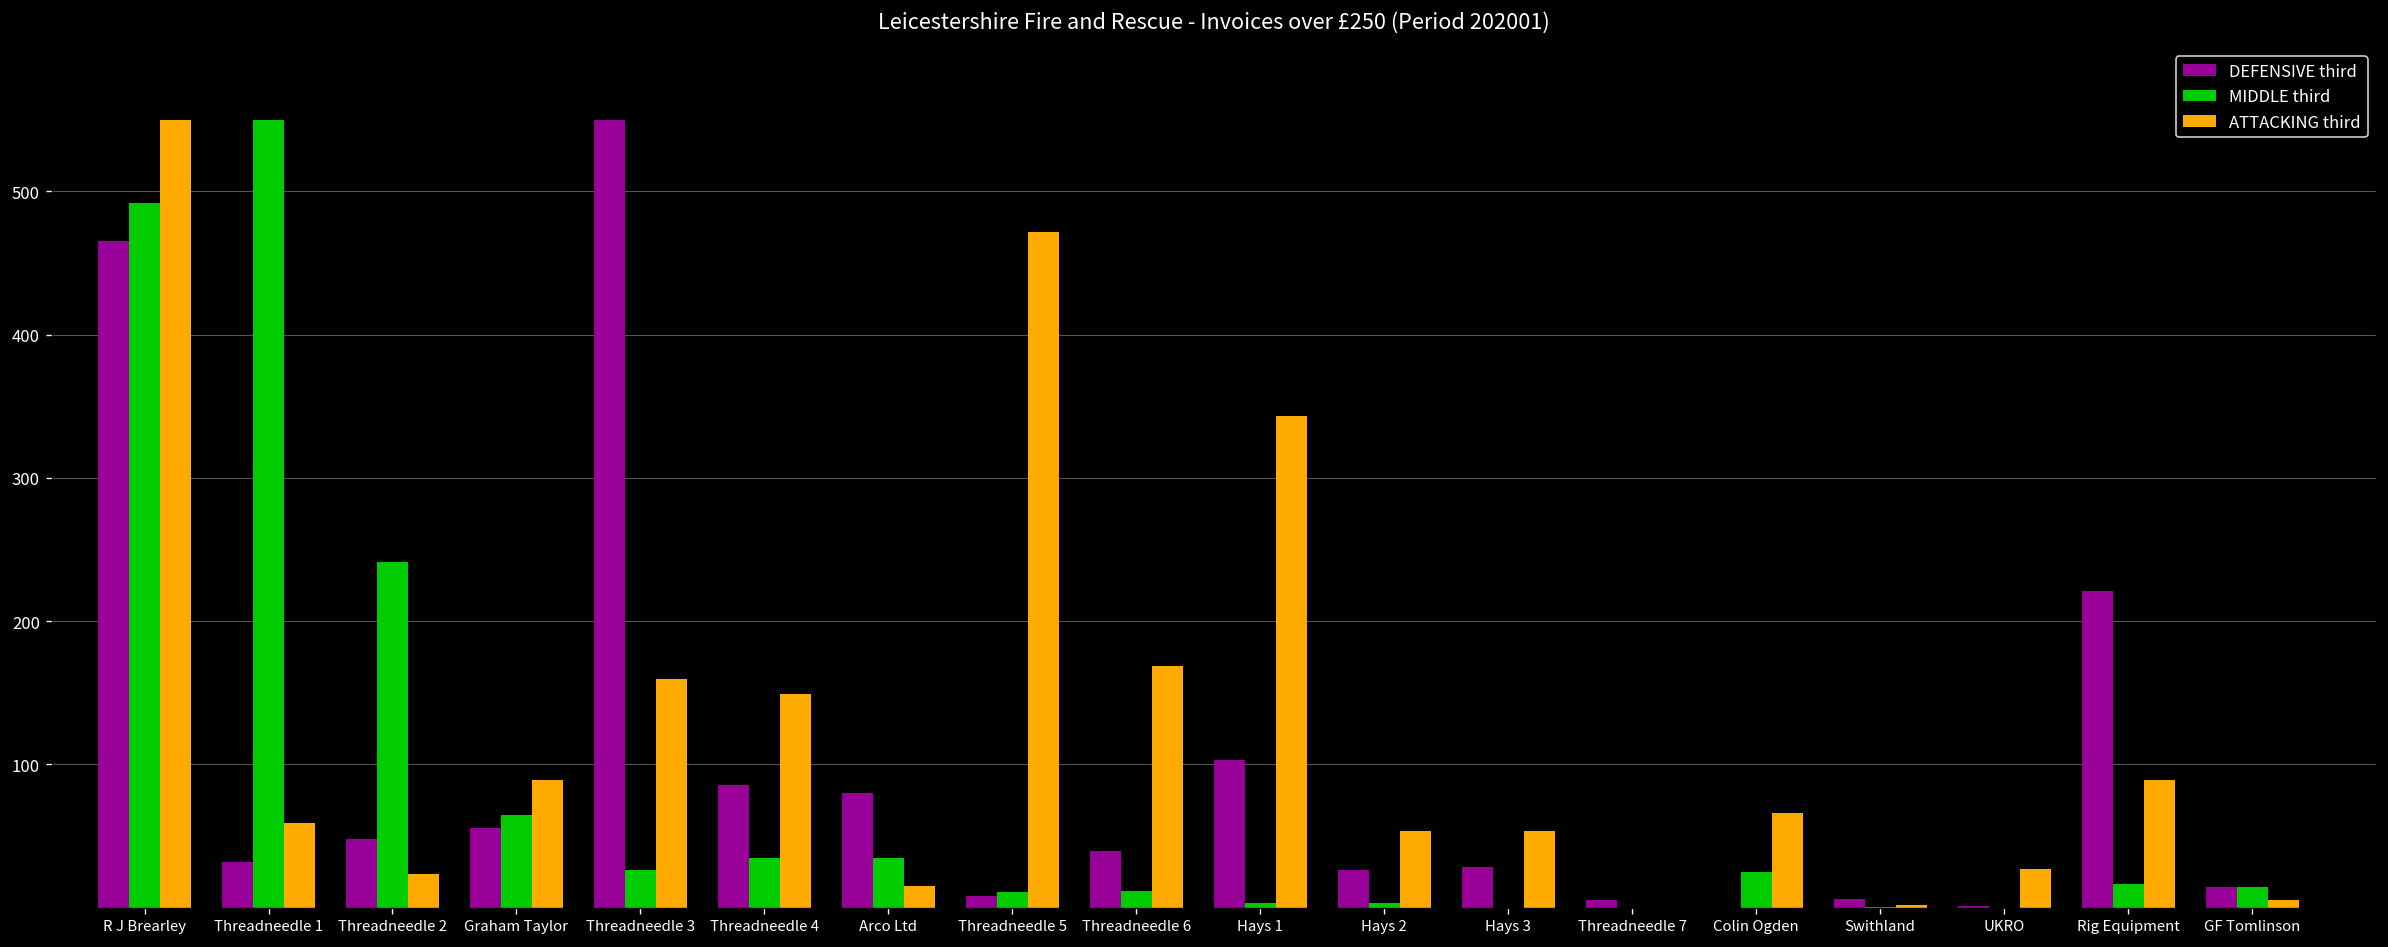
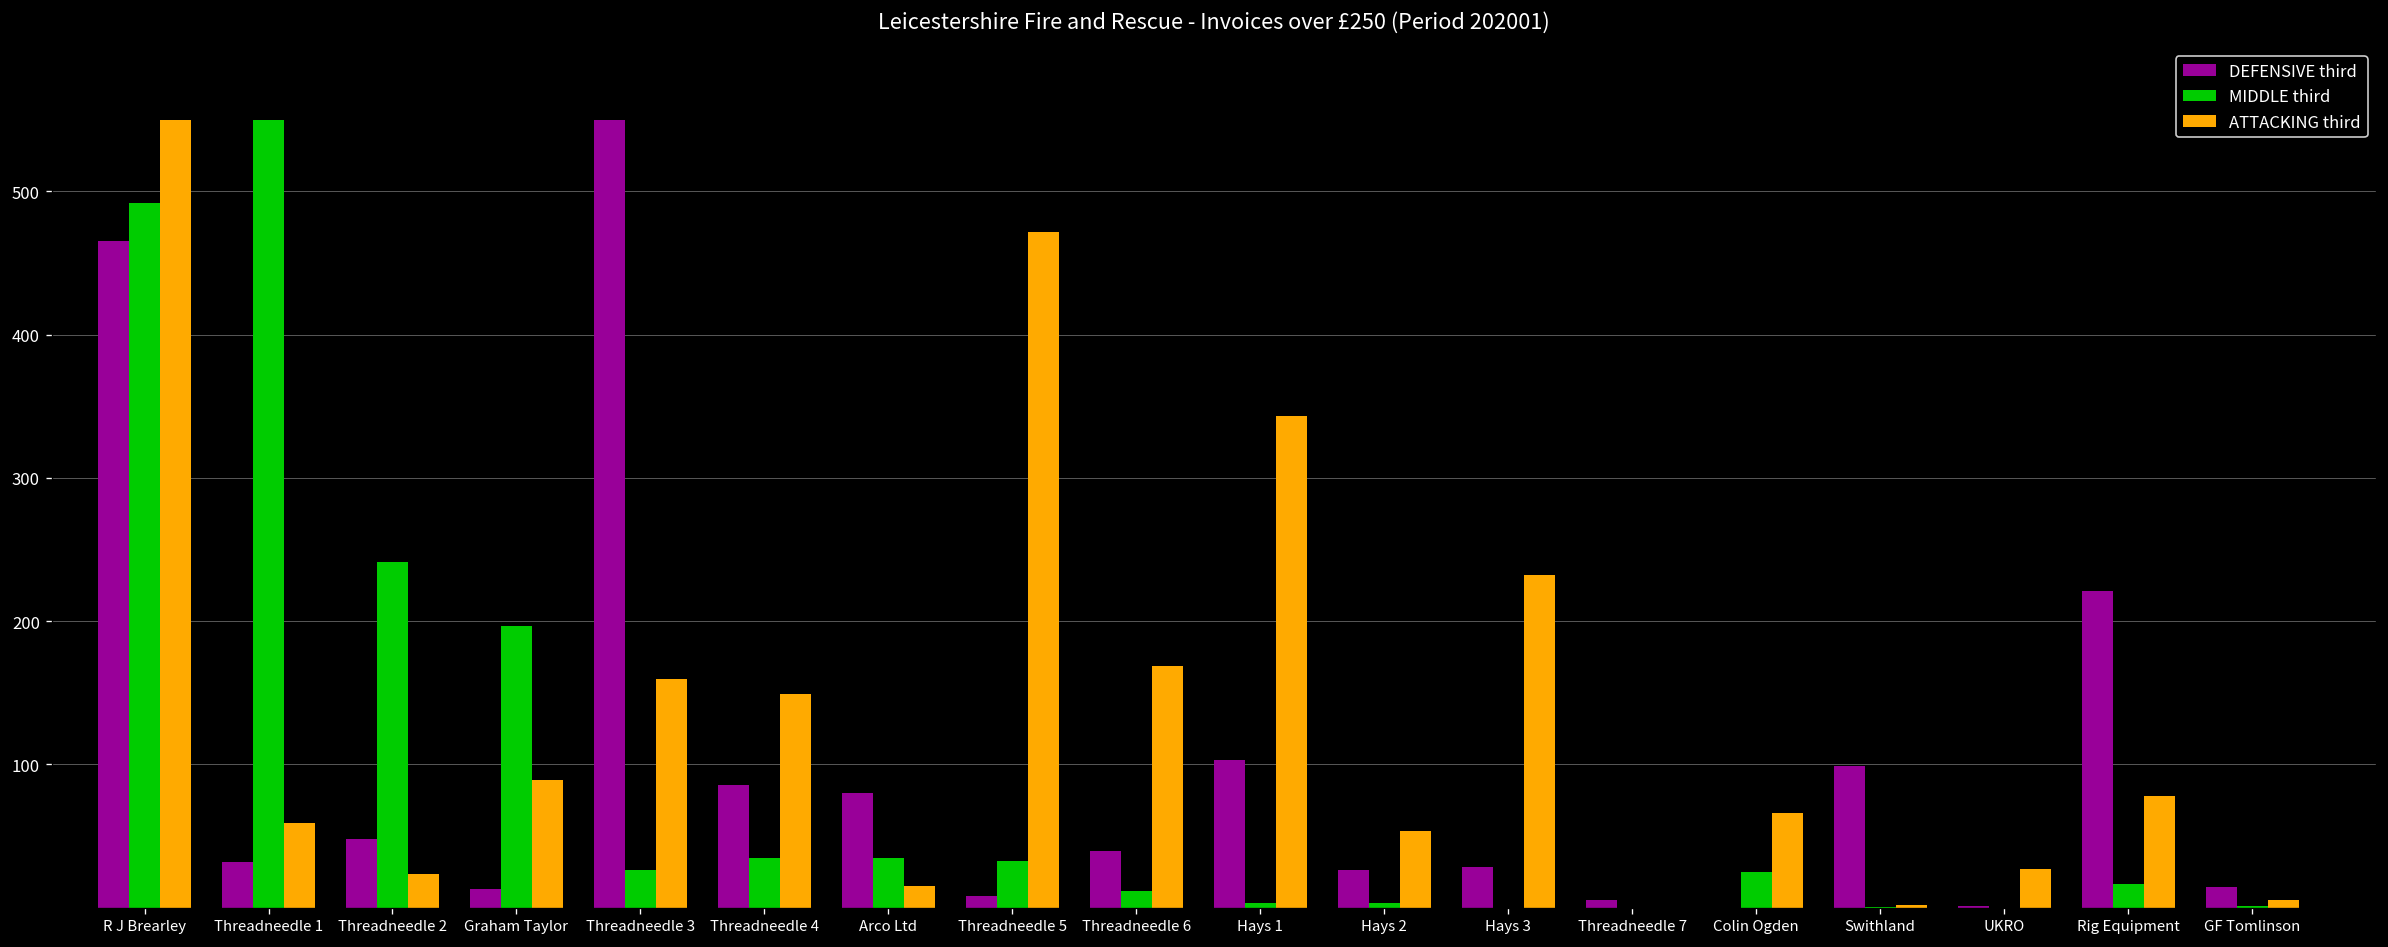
DEFENSIVE third, Graham Taylor: 56 -> 13
MIDDLE third, Graham Taylor: 65 -> 197
MIDDLE third, Threadneedle 5: 11 -> 32
ATTACKING third, Hays 3: 53 -> 232
DEFENSIVE third, Swithland: 6 -> 99
ATTACKING third, Rig Equipment: 89 -> 78
MIDDLE third, GF Tomlinson: 14 -> 1
